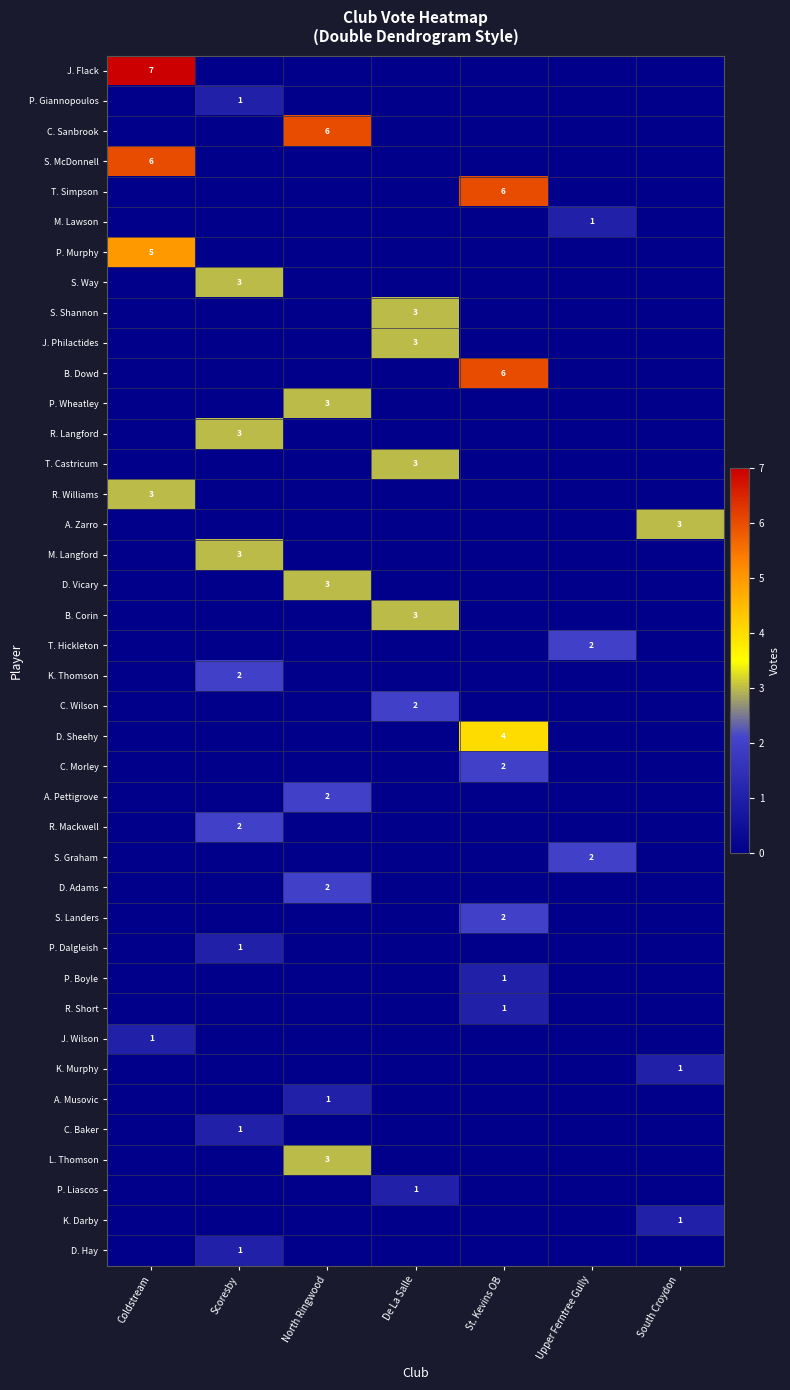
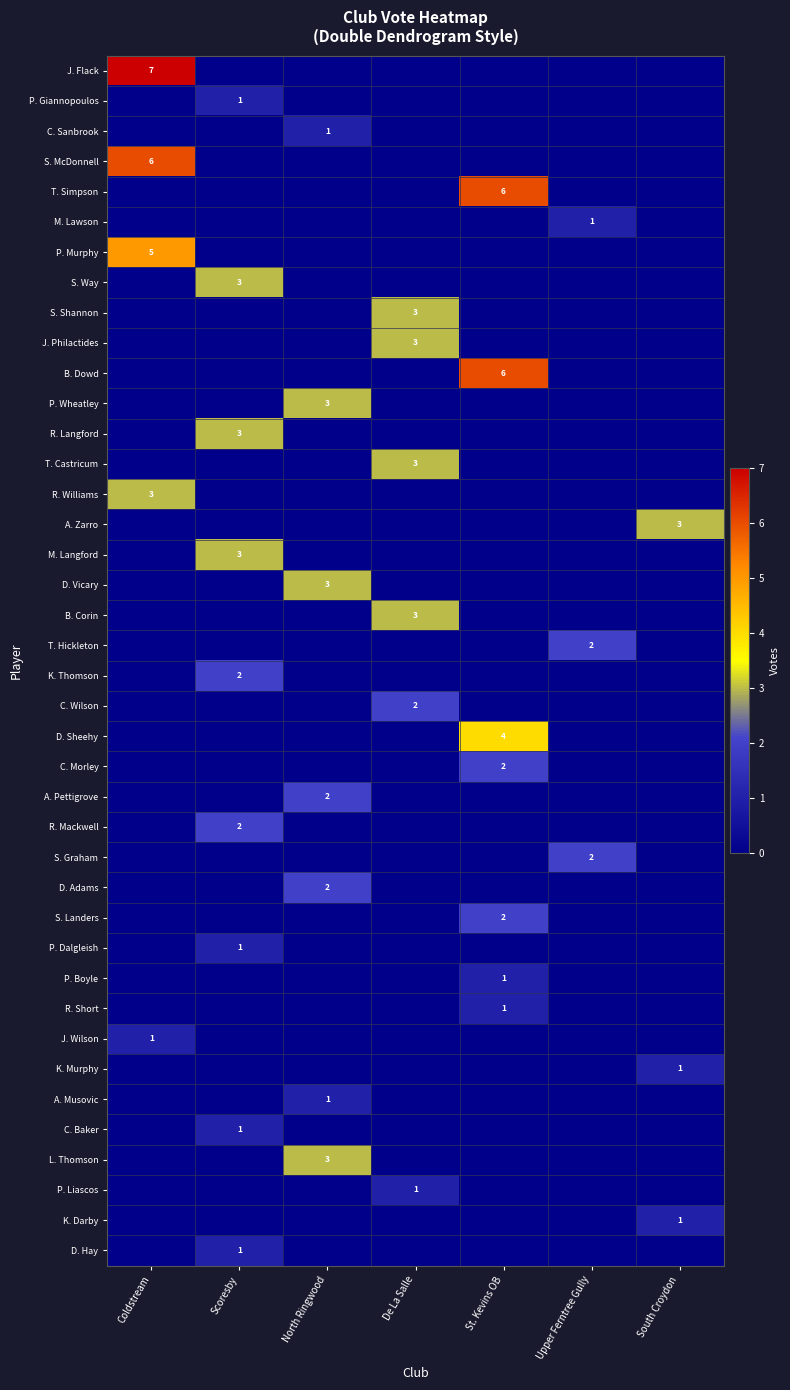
C. Sanbrook, North Ringwood: 6 -> 1
